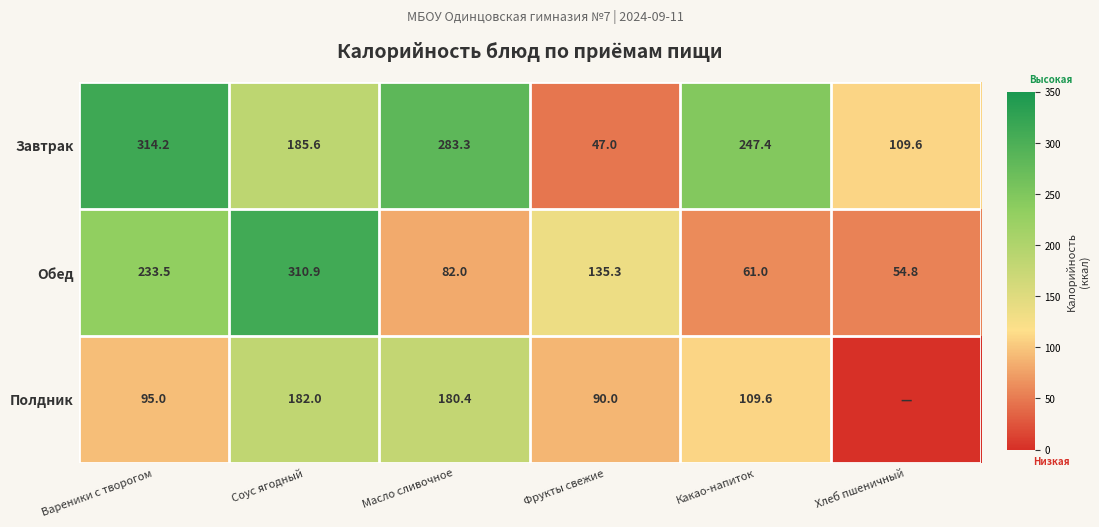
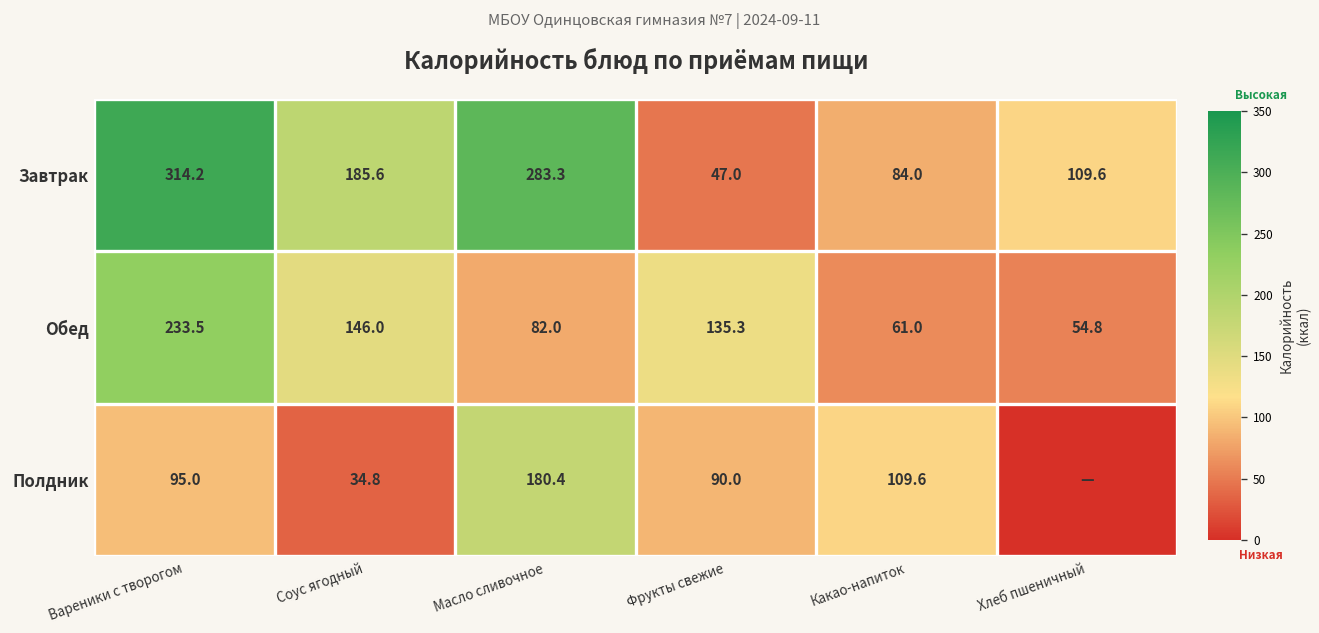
Завтрак, Какао-напиток: 247.4 -> 84.0
Обед, Соус ягодный: 310.9 -> 146.0
Полдник, Соус ягодный: 182.0 -> 34.8
